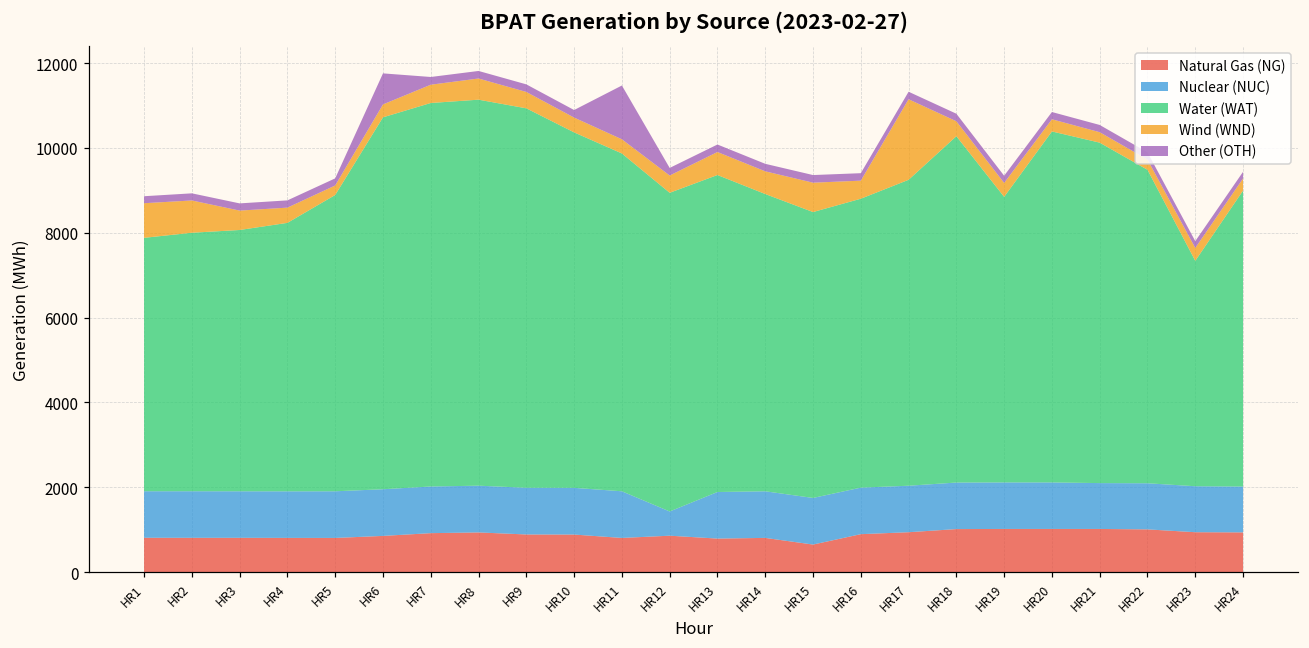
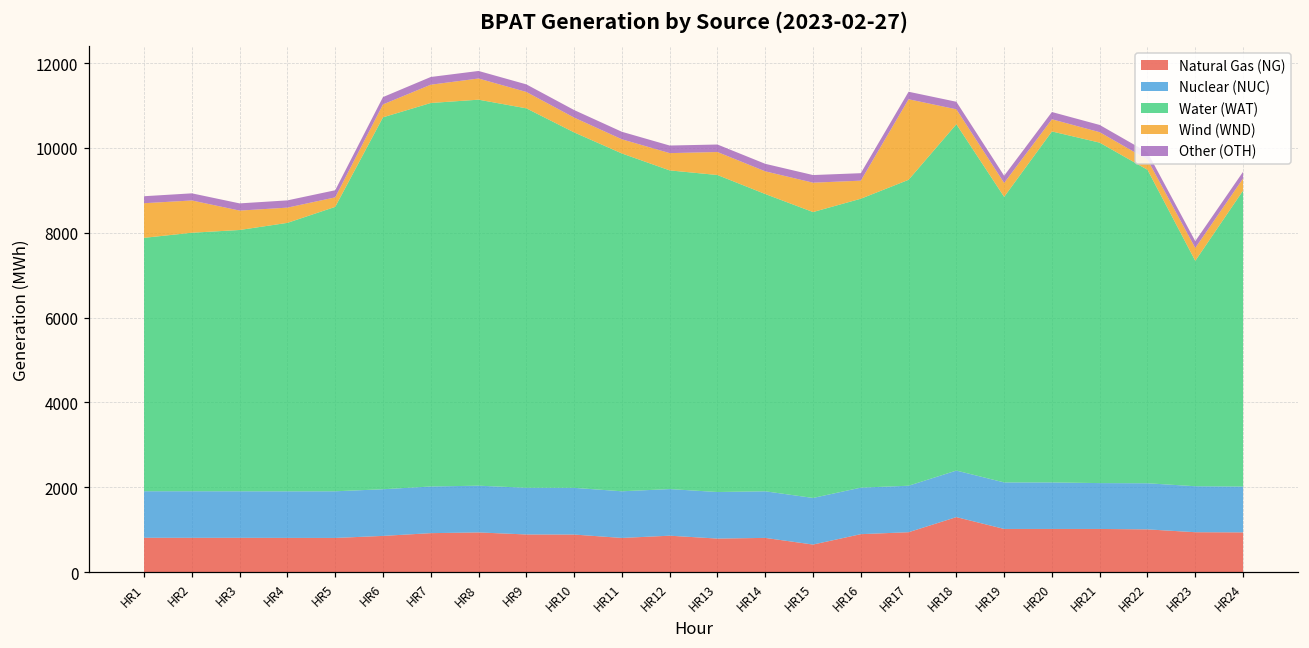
Water (WAT), HR5: 7000 -> 6700
Other (OTH), HR6: 700 -> 200
Other (OTH), HR11: 1300 -> 200
Nuclear (NUC), HR12: 600 -> 1100
Natural Gas (NG), HR18: 1000 -> 1300
